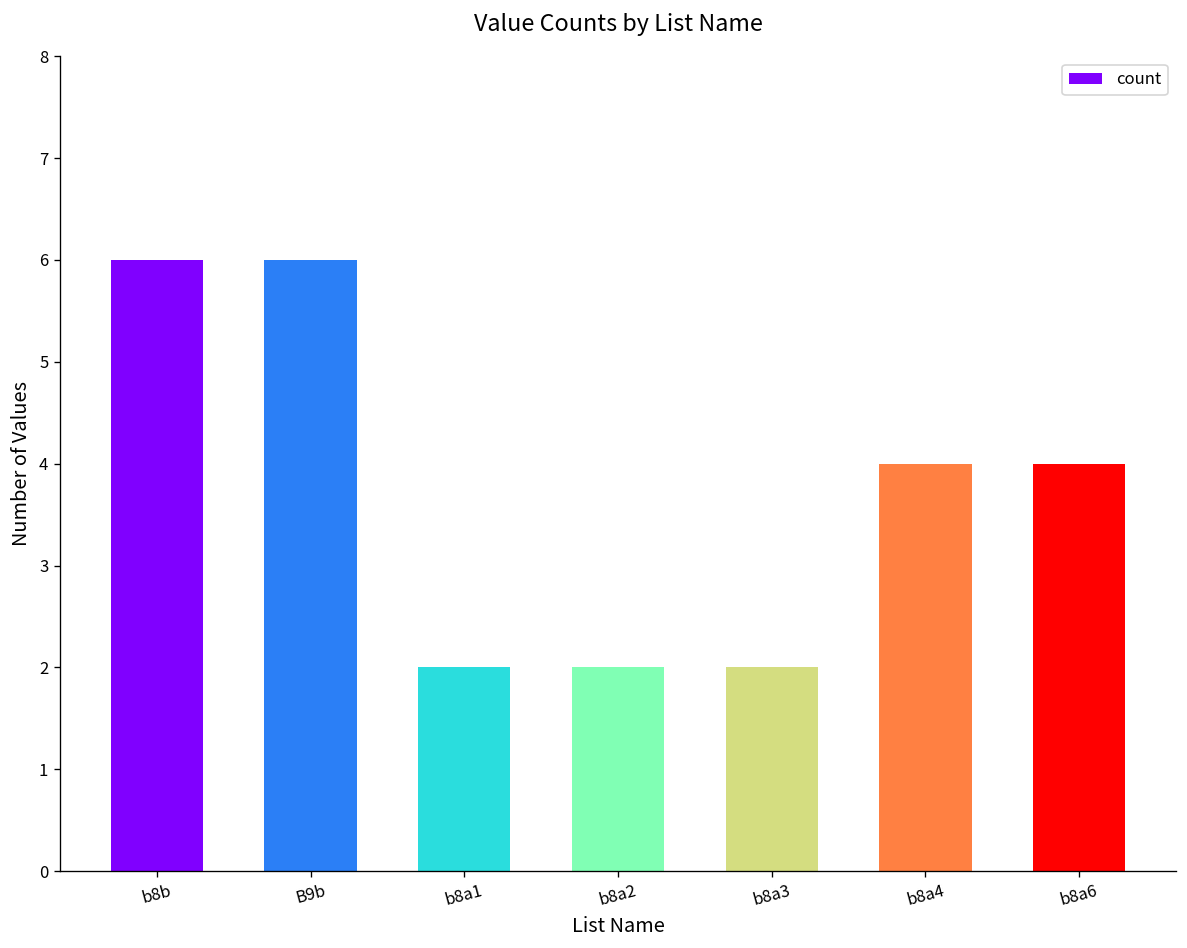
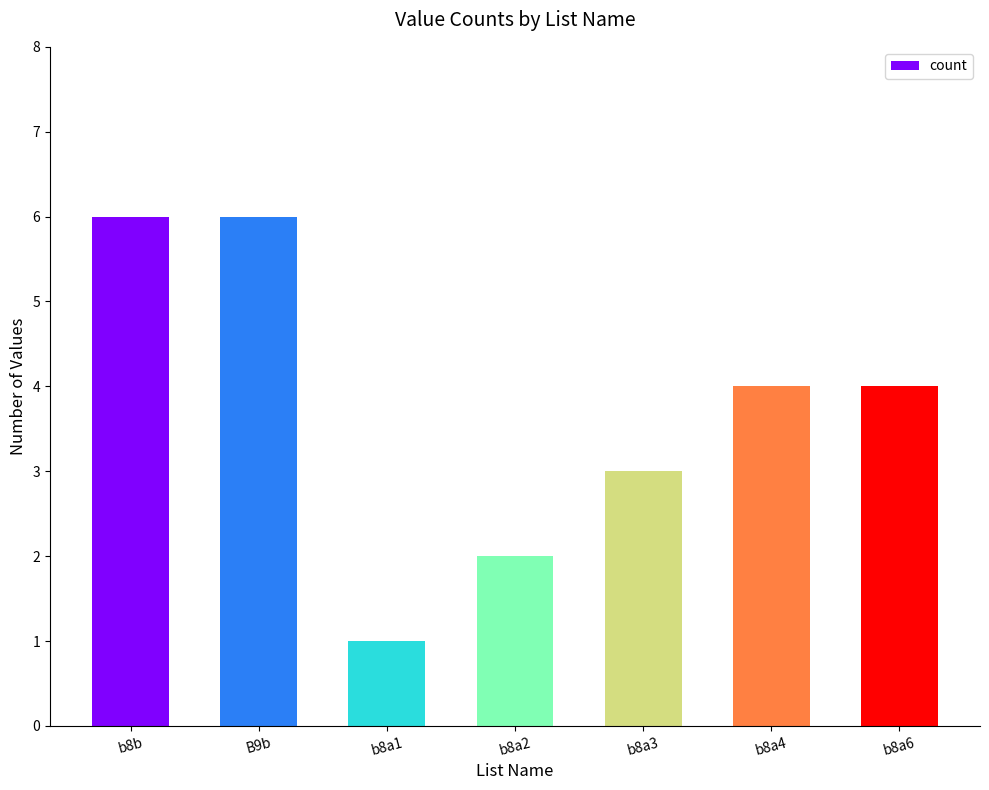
b8a1: 2 -> 1
b8a3: 2 -> 3
